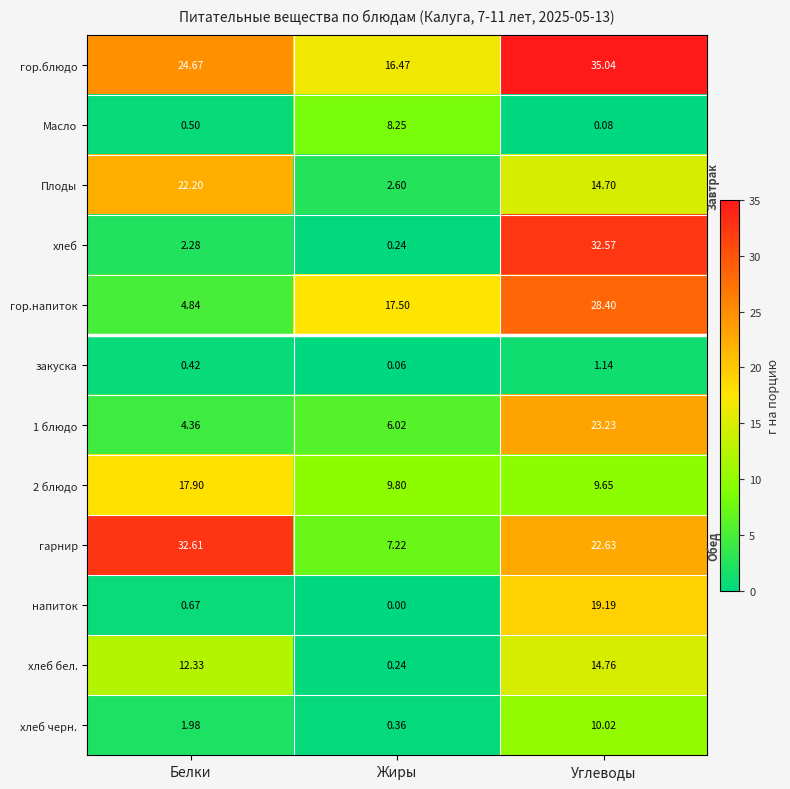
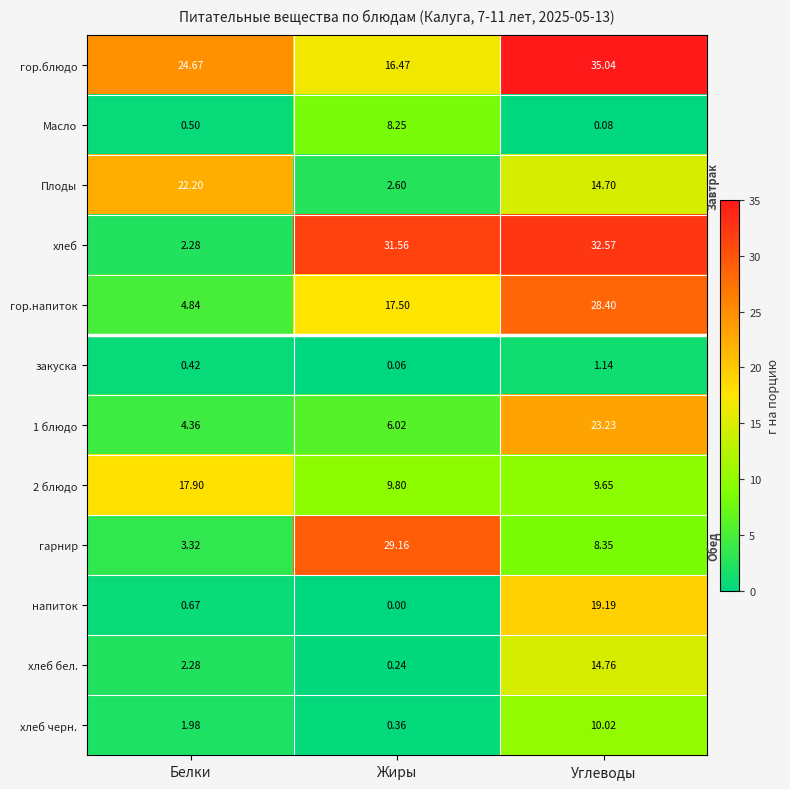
хлеб, Жиры: 0.24 -> 31.56
гарнир, Белки: 32.61 -> 3.32
гарнир, Жиры: 7.22 -> 29.16
гарнир, Углеводы: 22.63 -> 8.35
хлеб бел., Белки: 12.33 -> 2.28
